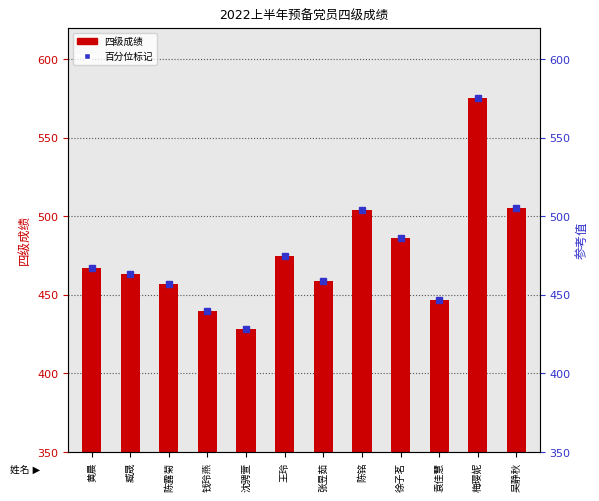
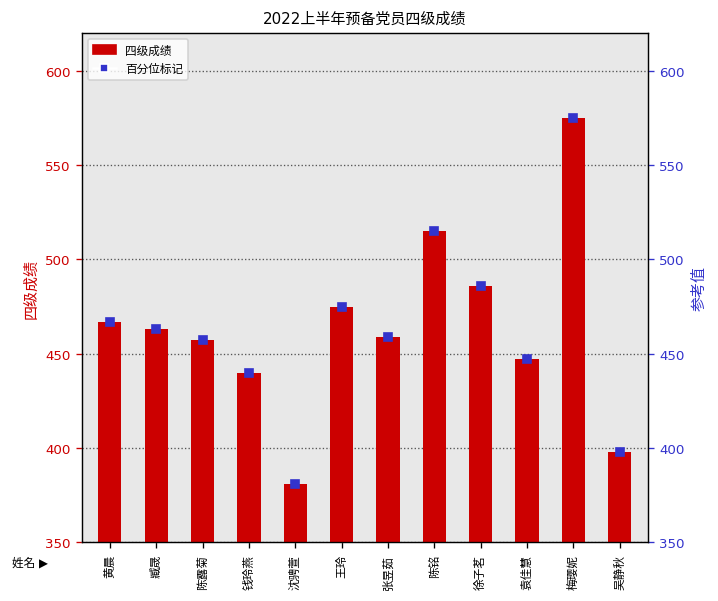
四级成绩, 沈骋萱: 428 -> 381
四级成绩, 陈铭: 504 -> 515
四级成绩, 吴静秋: 505 -> 398
